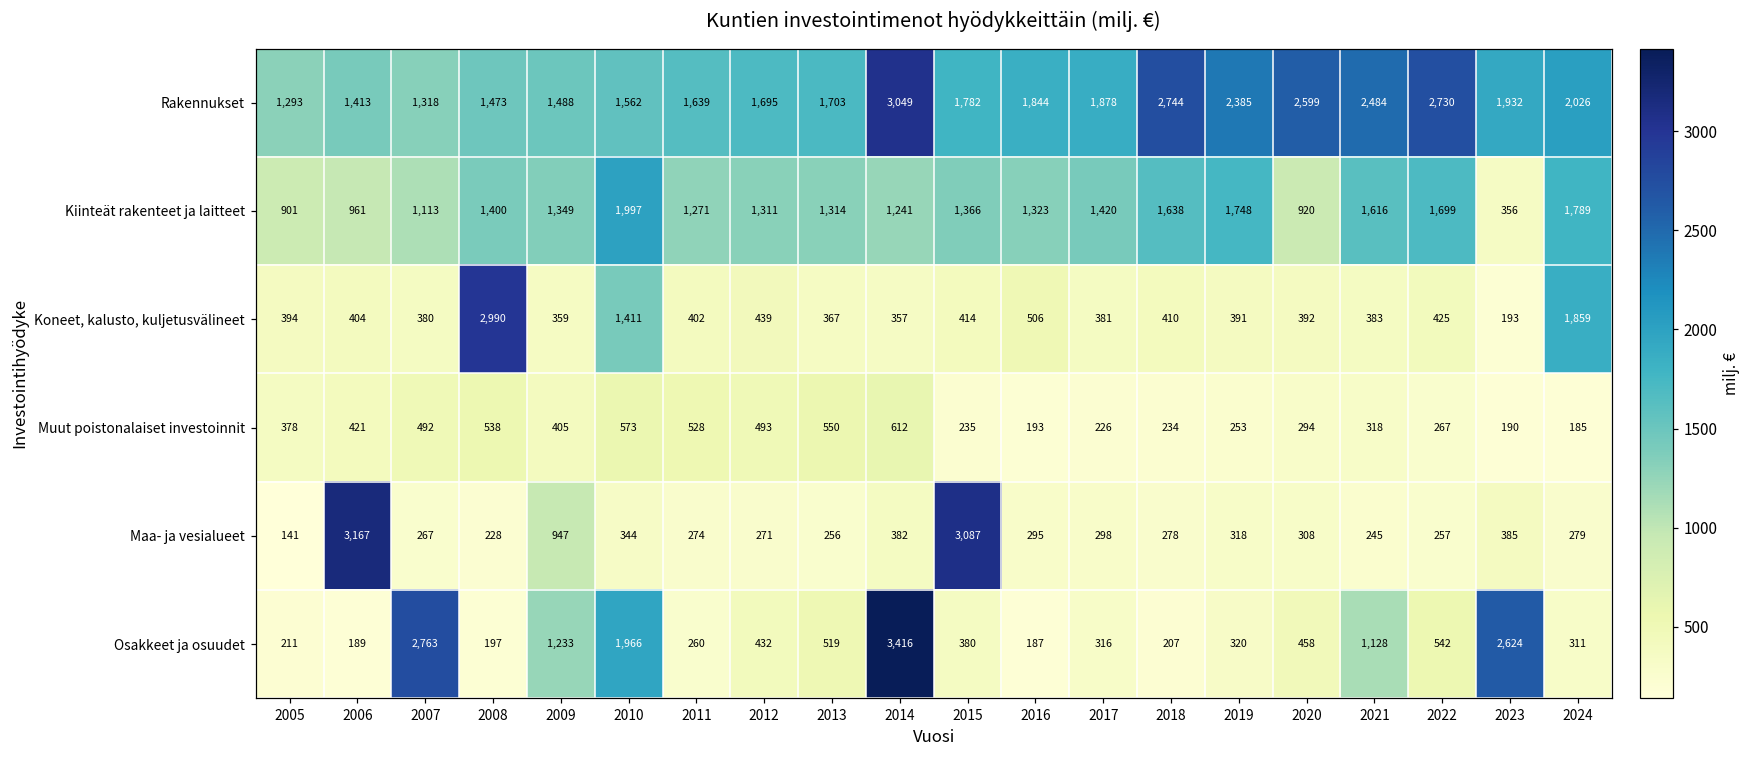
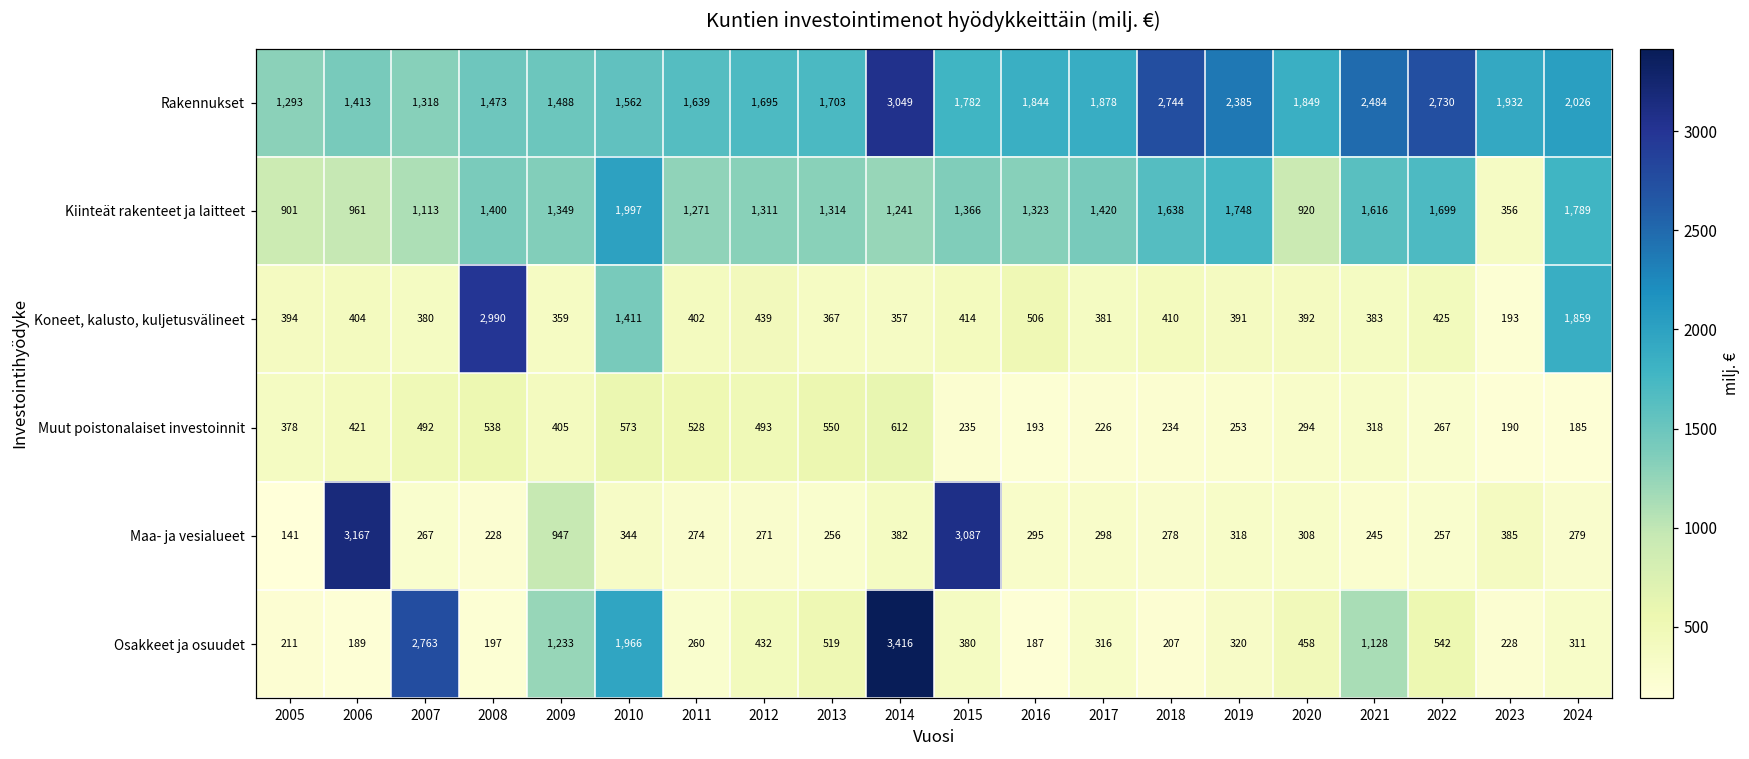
Rakennukset, 2020: 2,599 -> 1,849
Osakkeet ja osuudet, 2023: 2,624 -> 228
